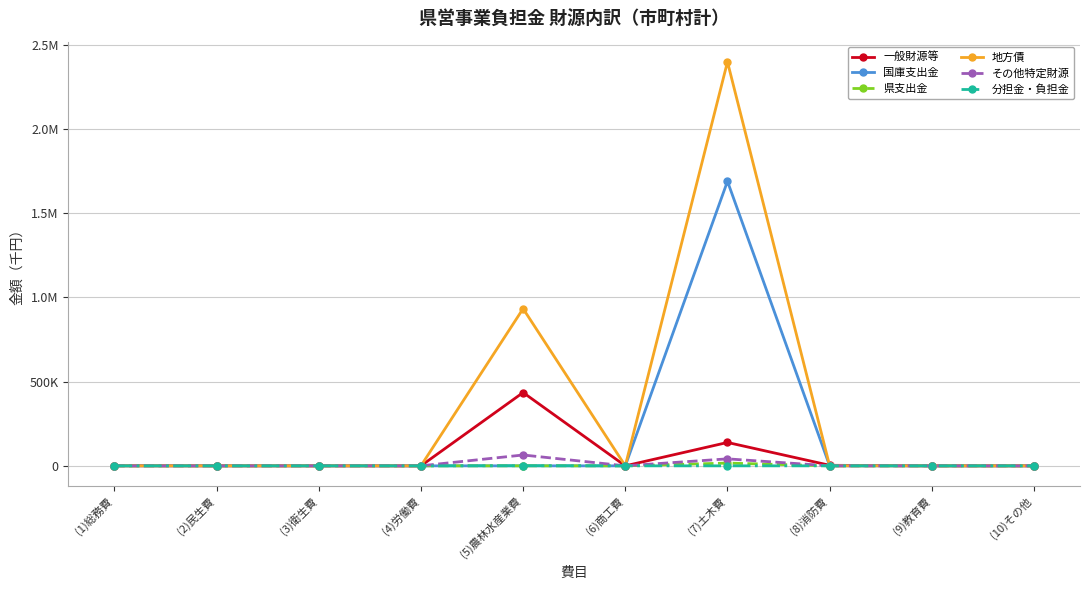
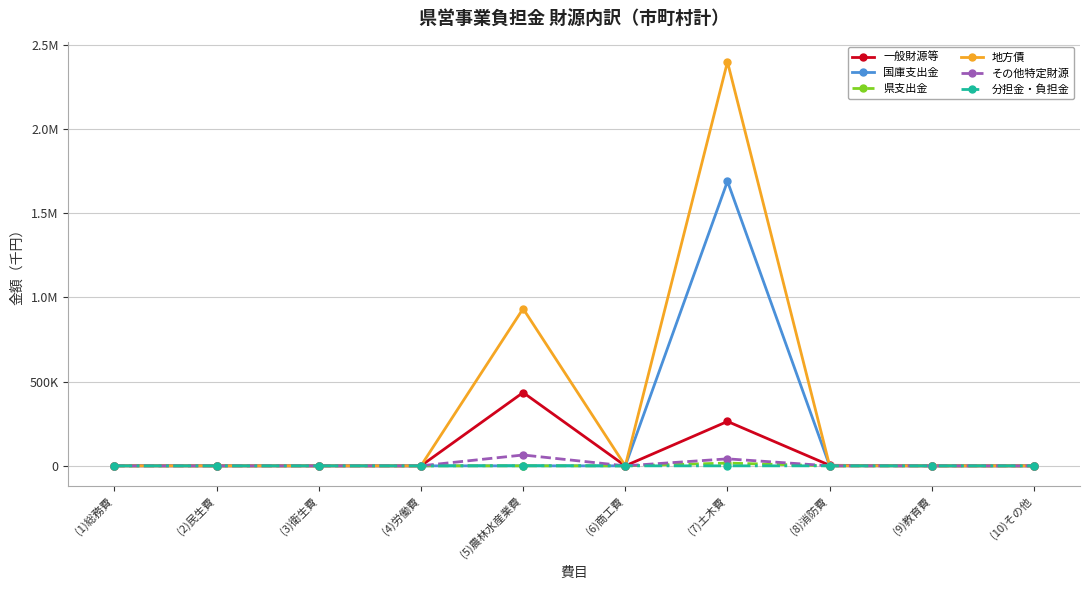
一般財源等, (7)土木費: 140000 -> 260000
